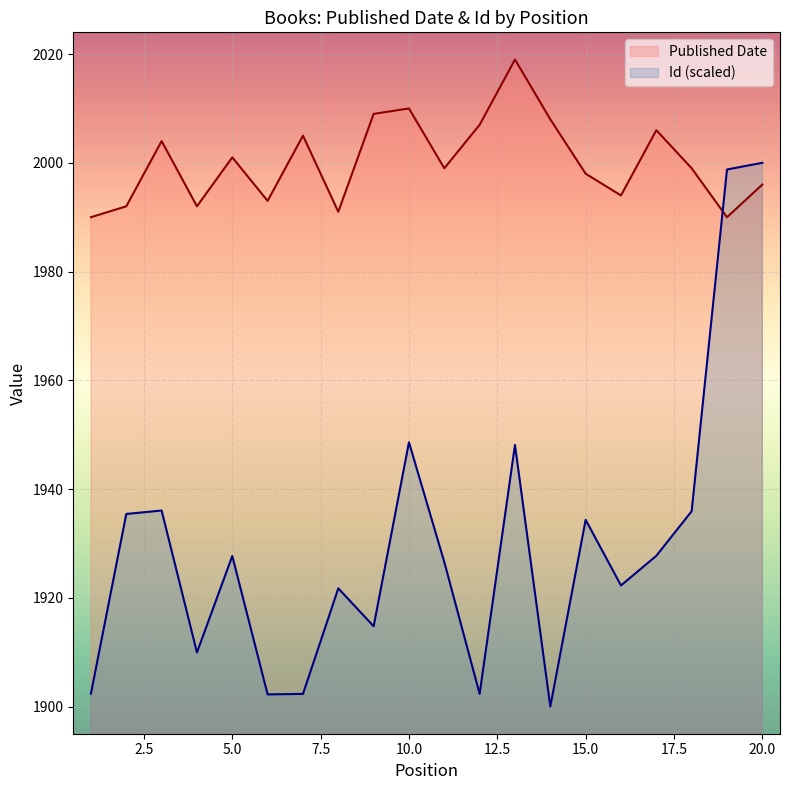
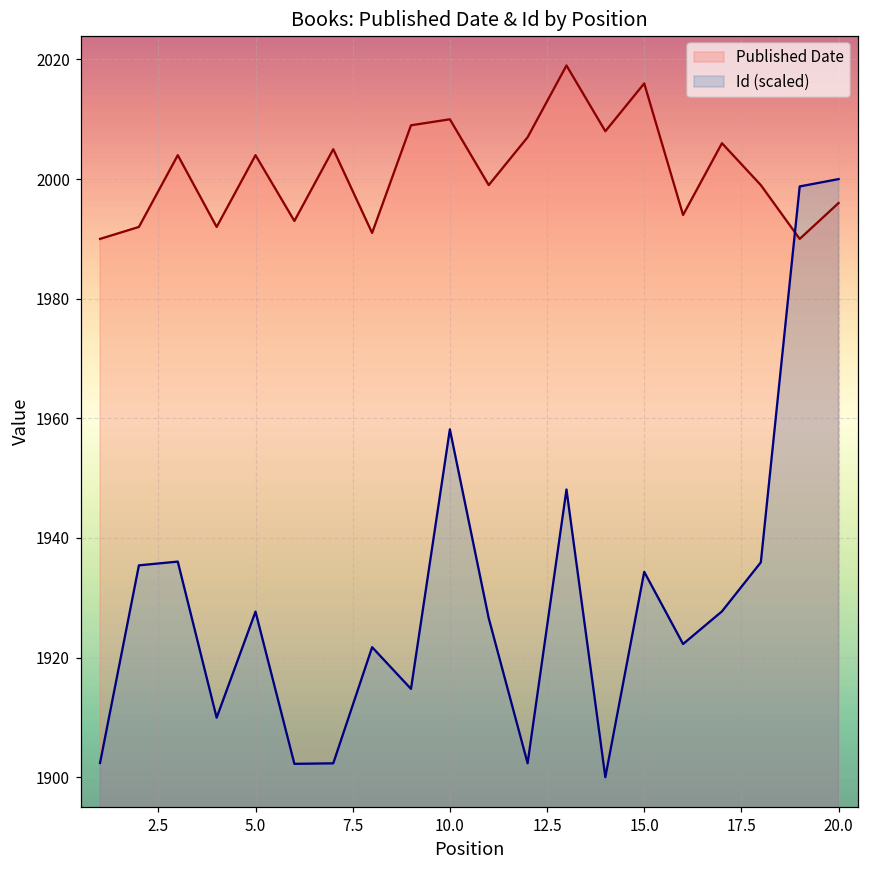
Published Date, 5.0: 2001 -> 2004
Id (scaled), 10.0: 1949 -> 1958
Published Date, 15.0: 1998 -> 2016
